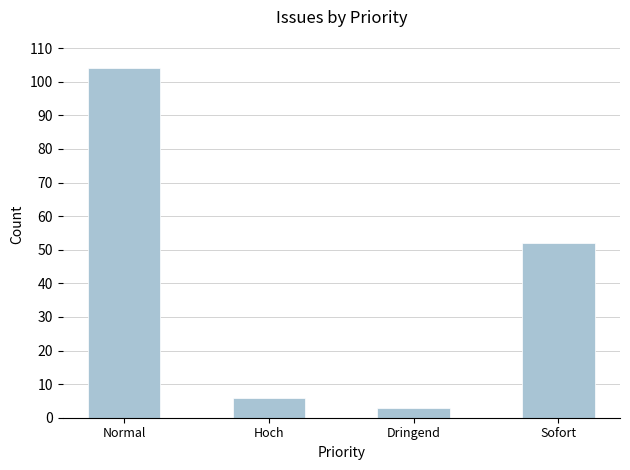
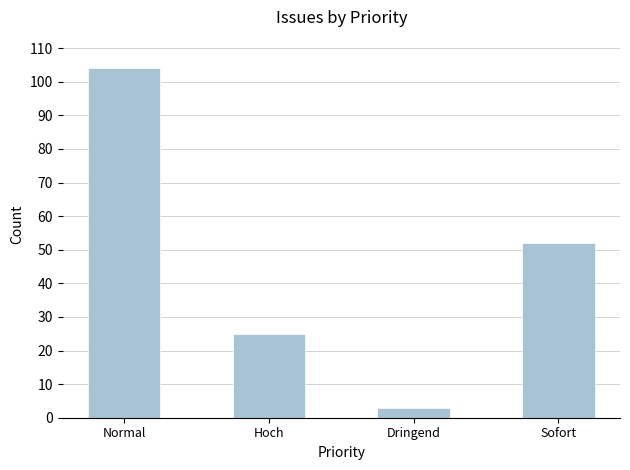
Hoch: 6 -> 25
